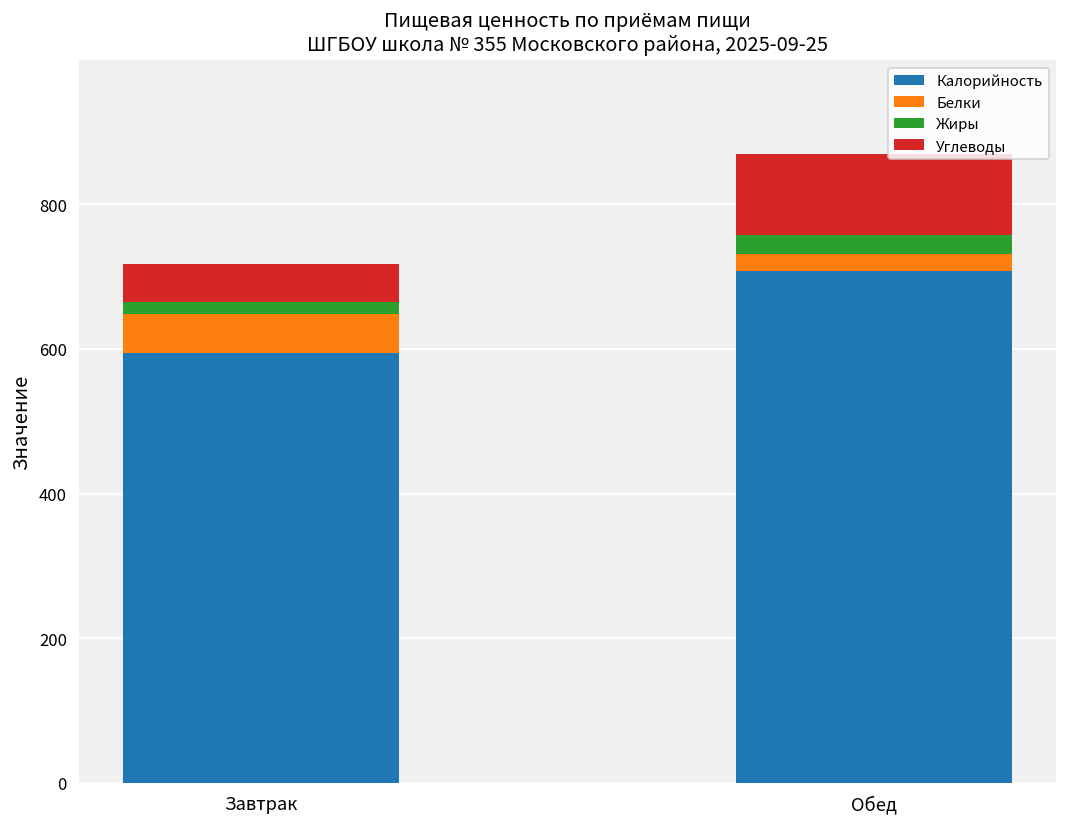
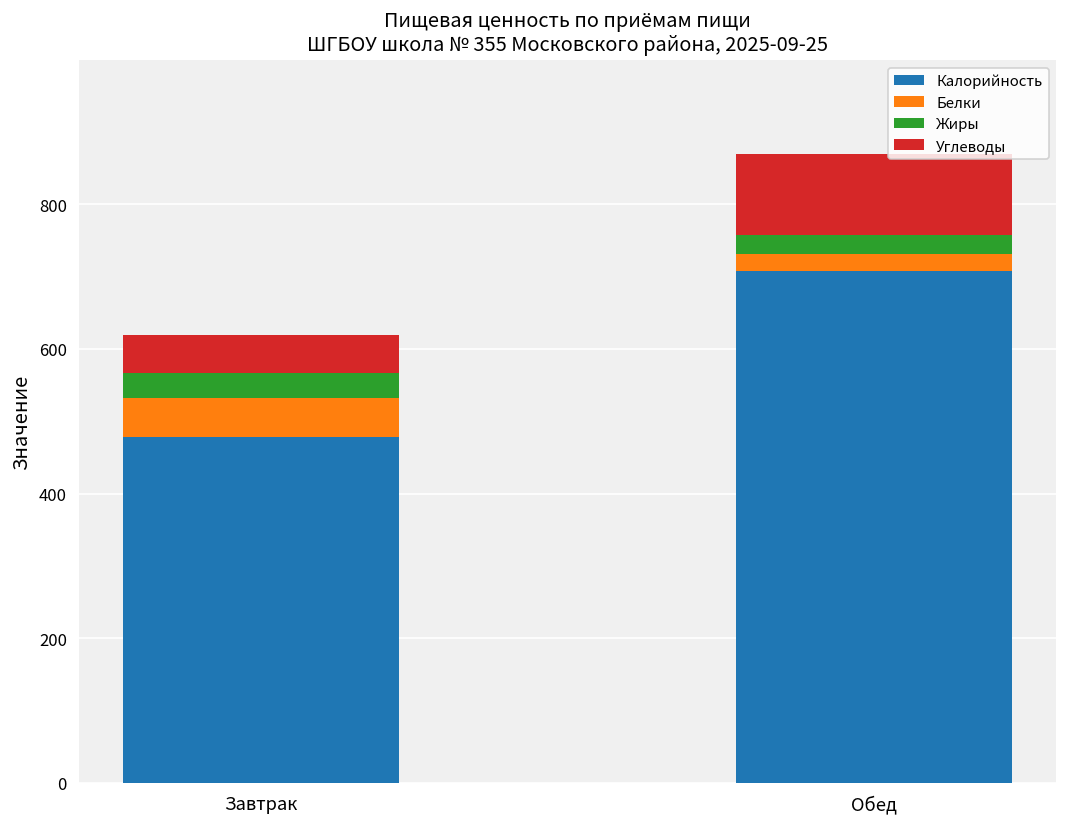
Калорийность, Завтрак: 590 -> 480
Жиры, Завтрак: 20 -> 30
